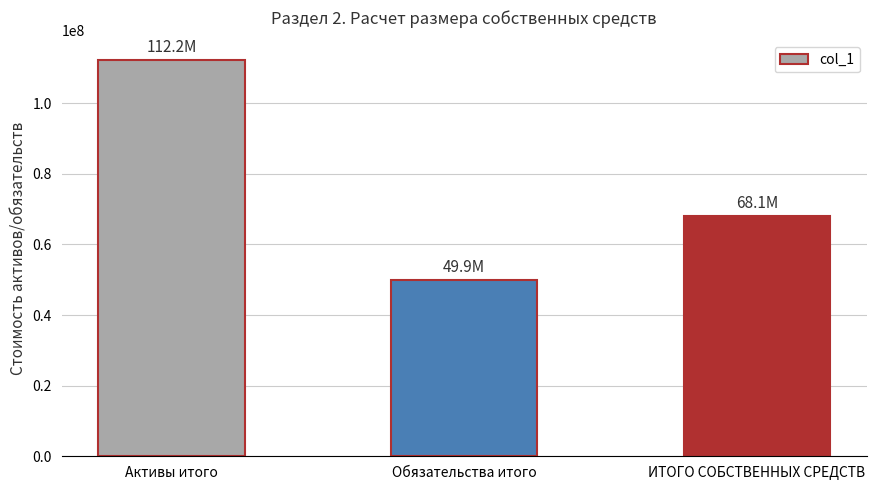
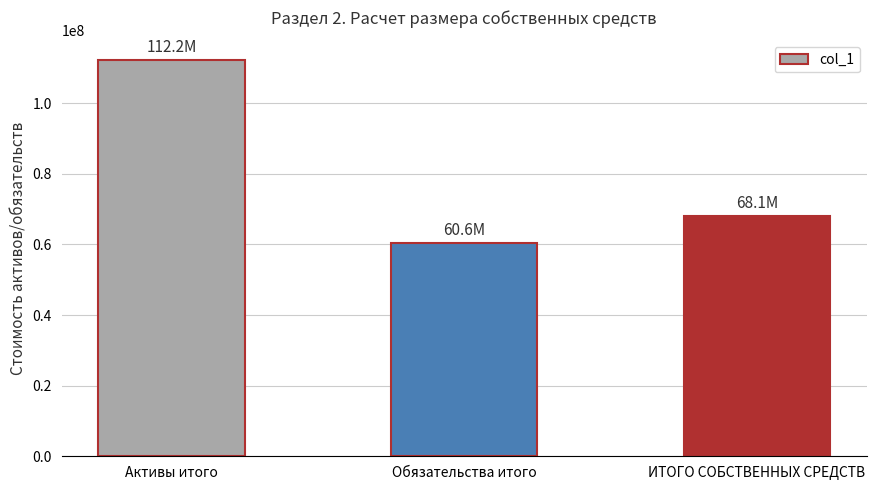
Обязательства итого: 49.9M -> 60.6M
